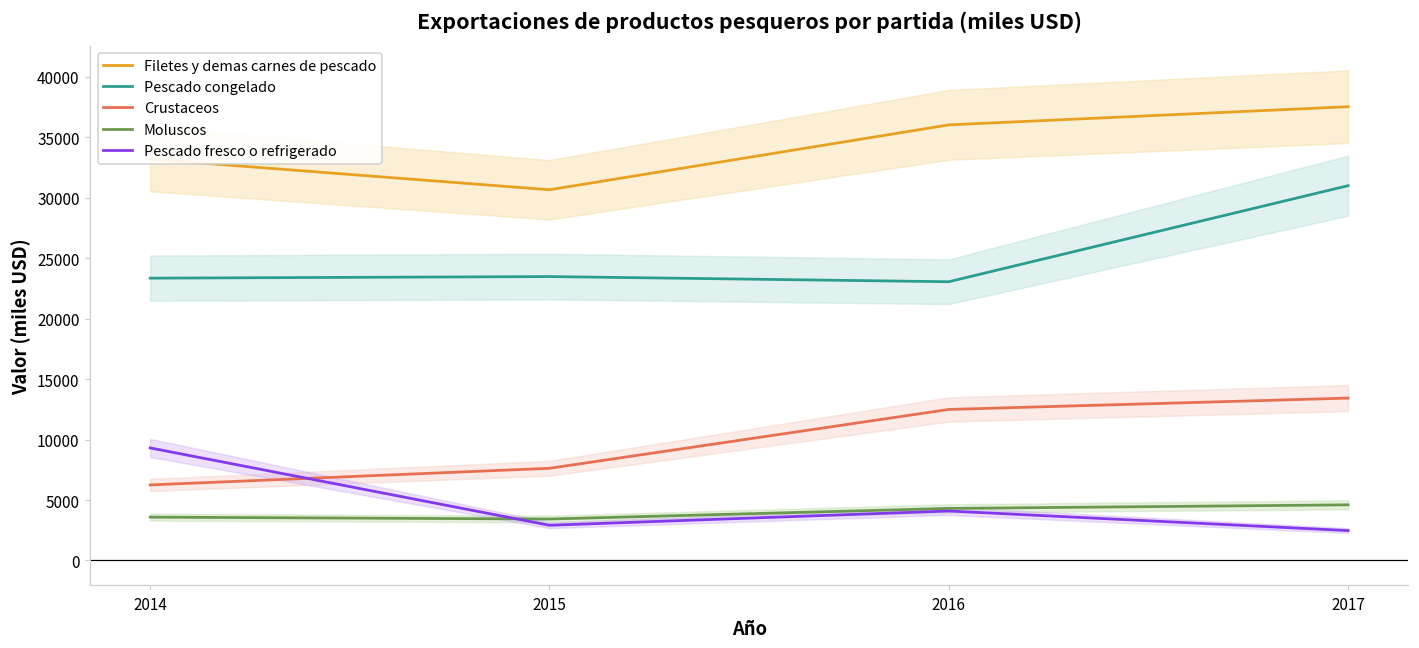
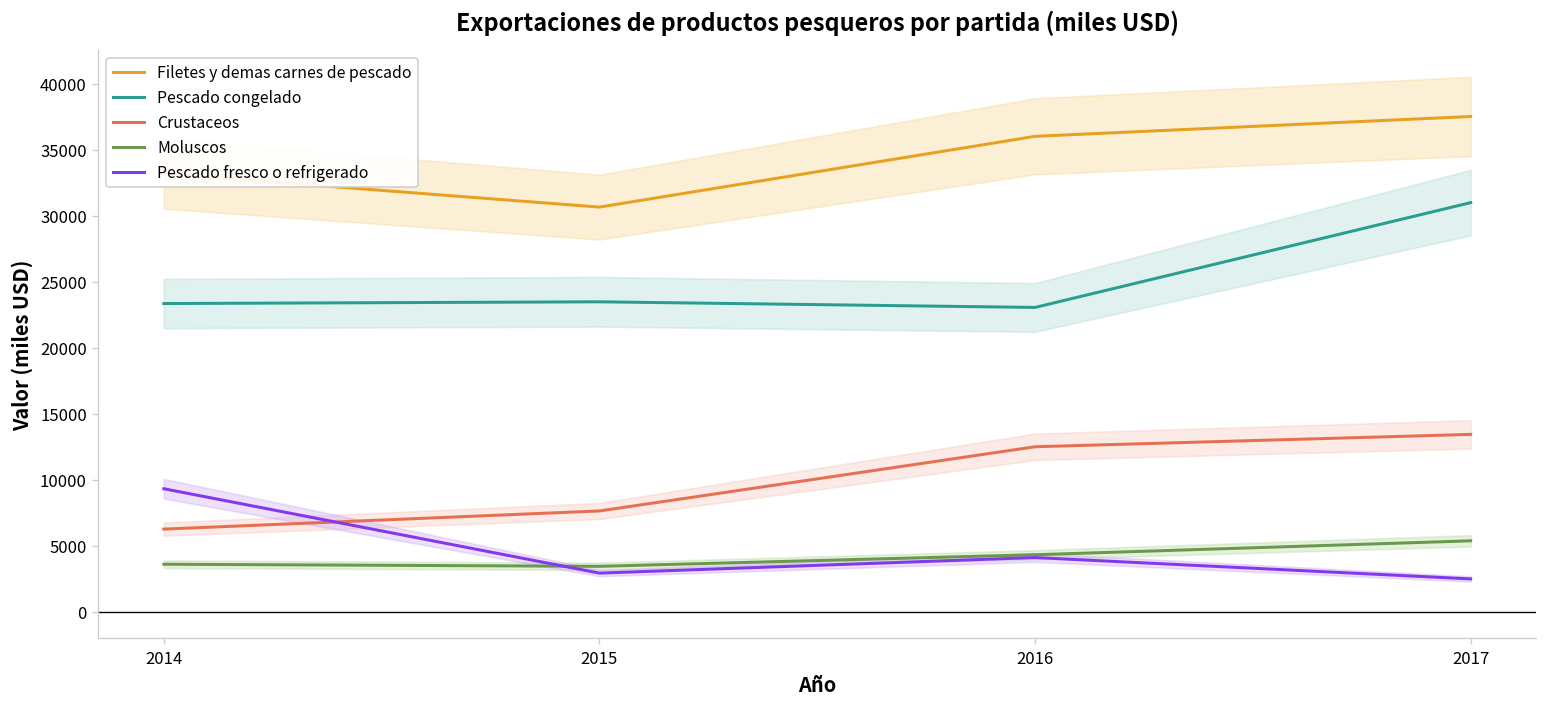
Moluscos, 2017: 4600 -> 5400
